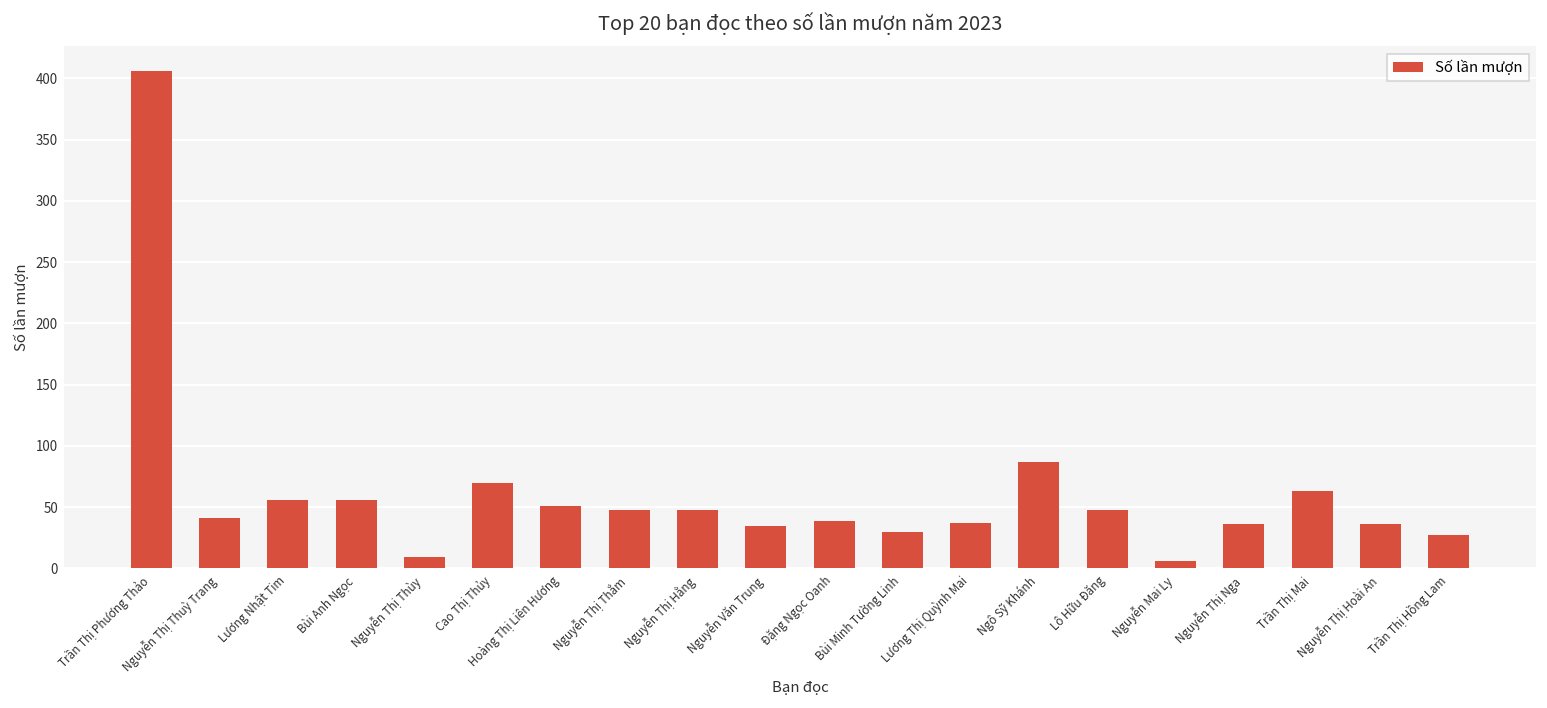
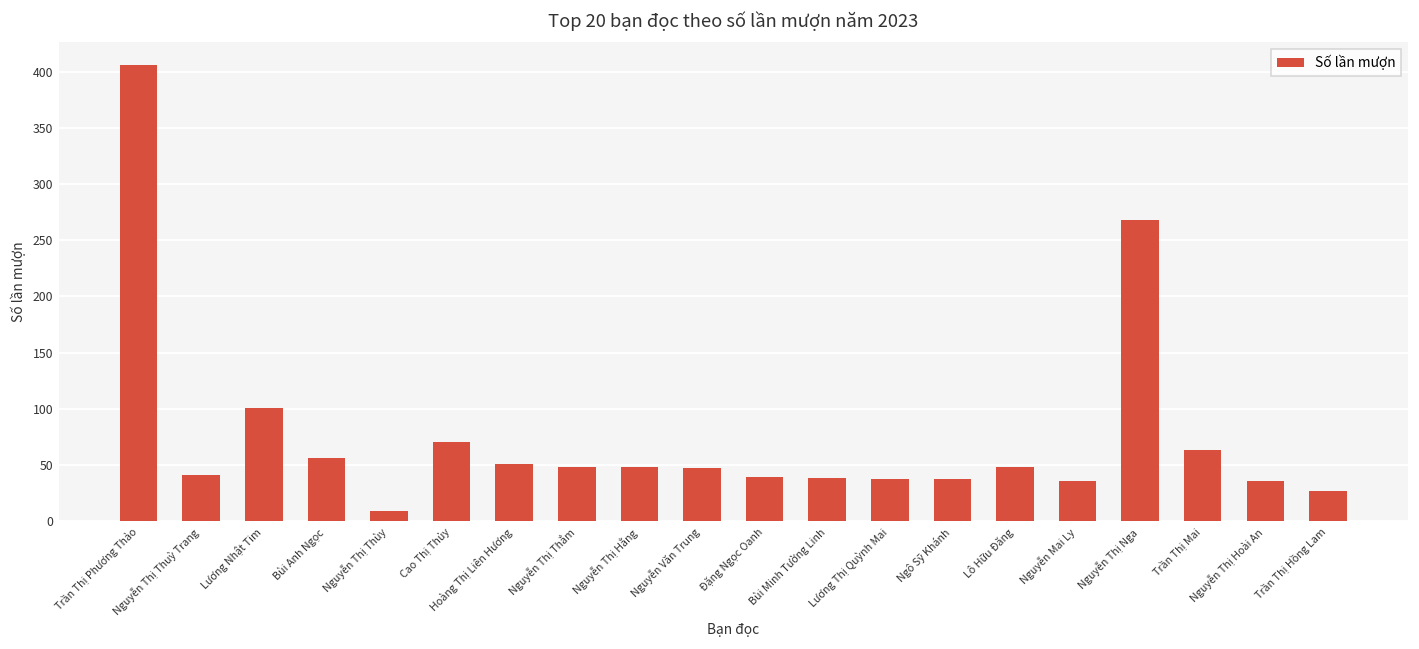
Lương Nhật Tim: 56 -> 101
Nguyễn Văn Trung: 35 -> 47
Bùi Minh Tường Linh: 30 -> 38
Ngô Sỹ Khánh: 87 -> 37
Nguyễn Mai Ly: 6 -> 36
Nguyễn Thị Nga: 36 -> 268
